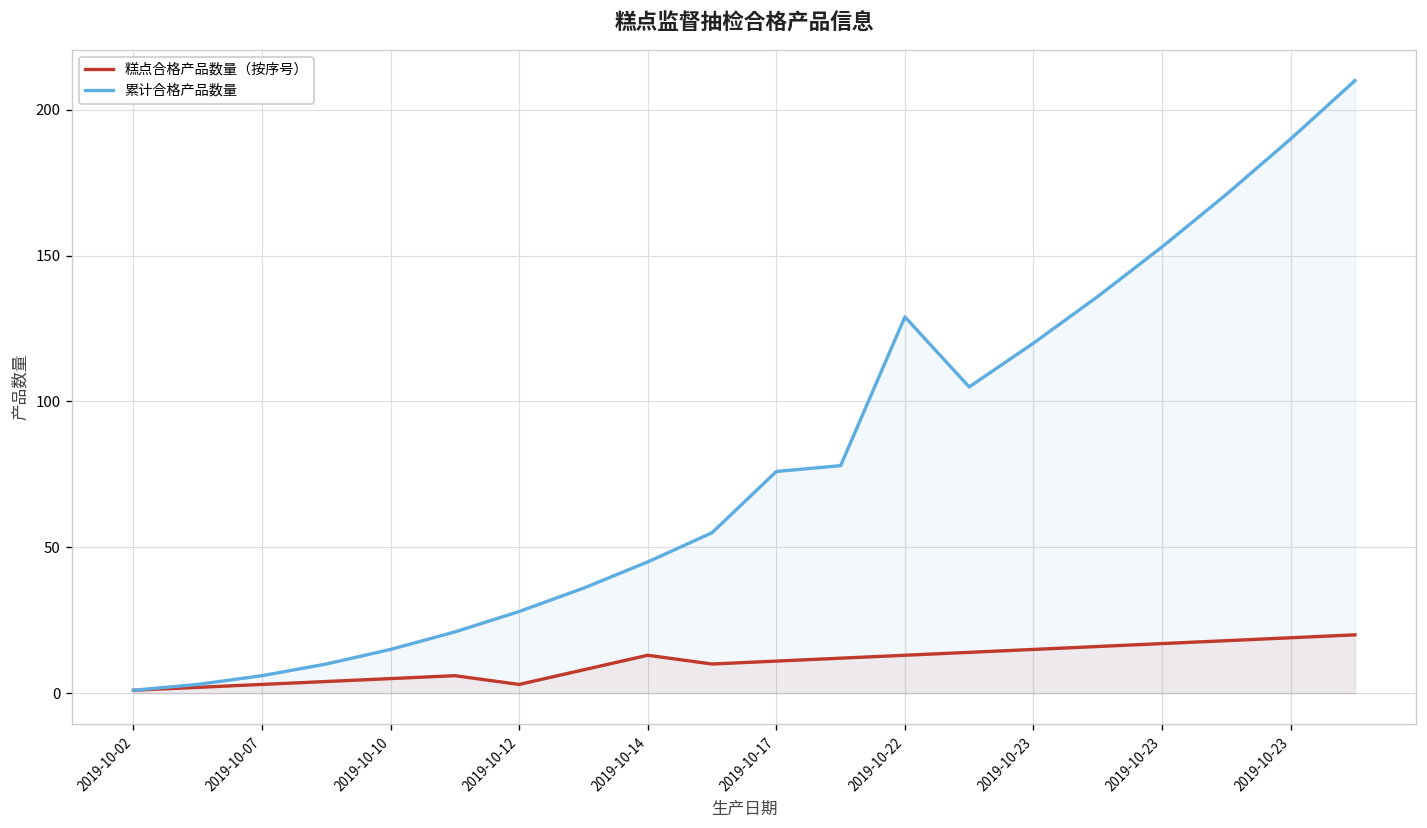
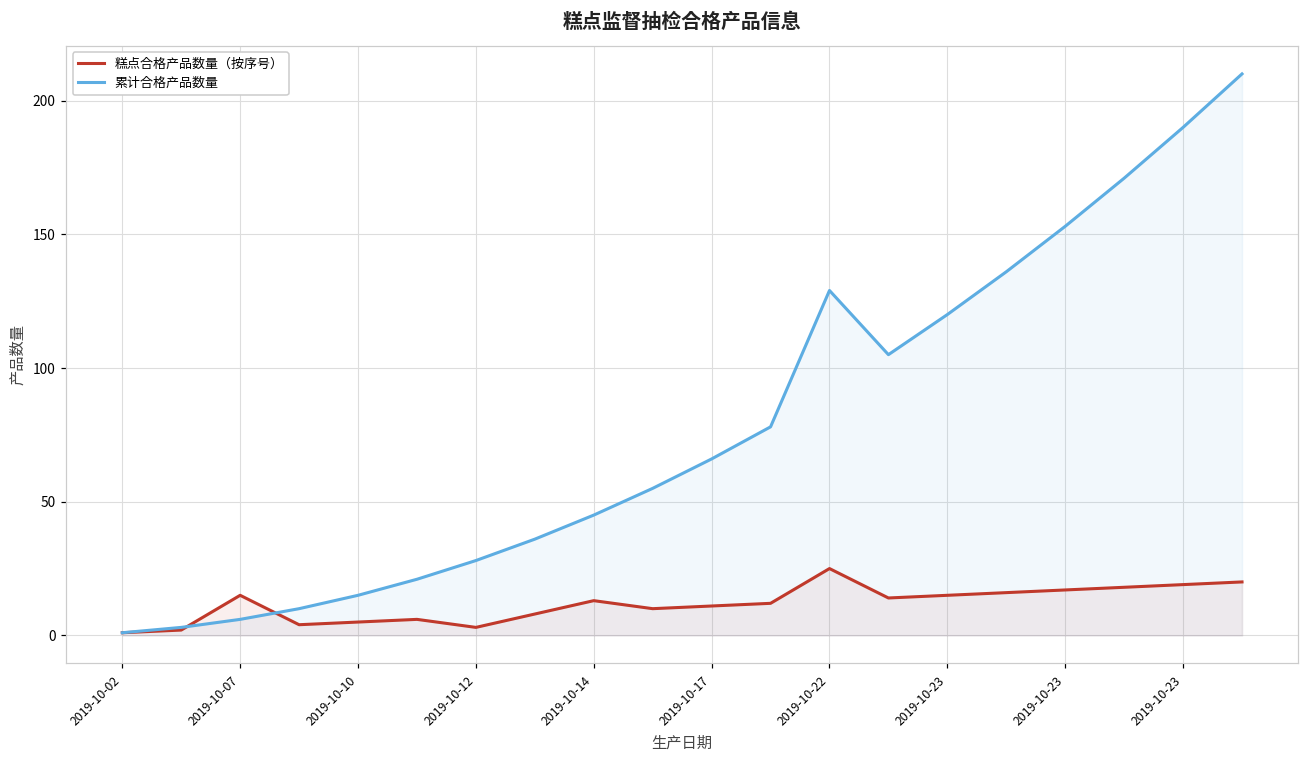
糕点合格产品数量（按序号）, 2019-10-07: 3 -> 15
累计合格产品数量, 2019-10-17: 76 -> 66
糕点合格产品数量（按序号）, 2019-10-22: 13 -> 25
